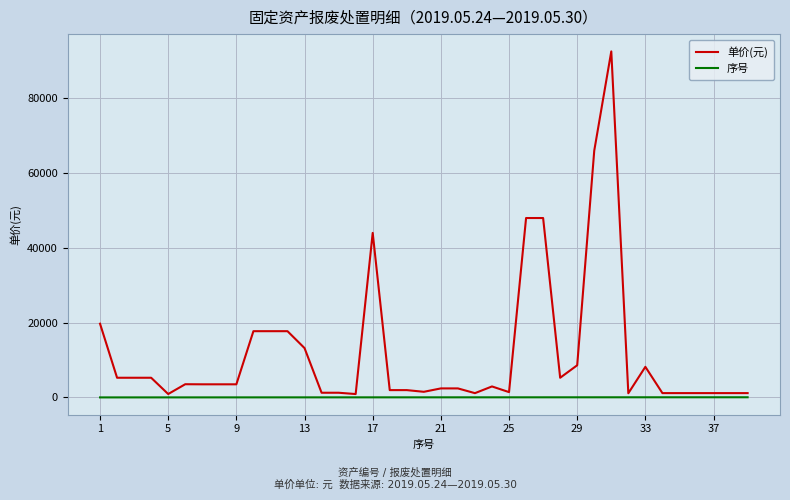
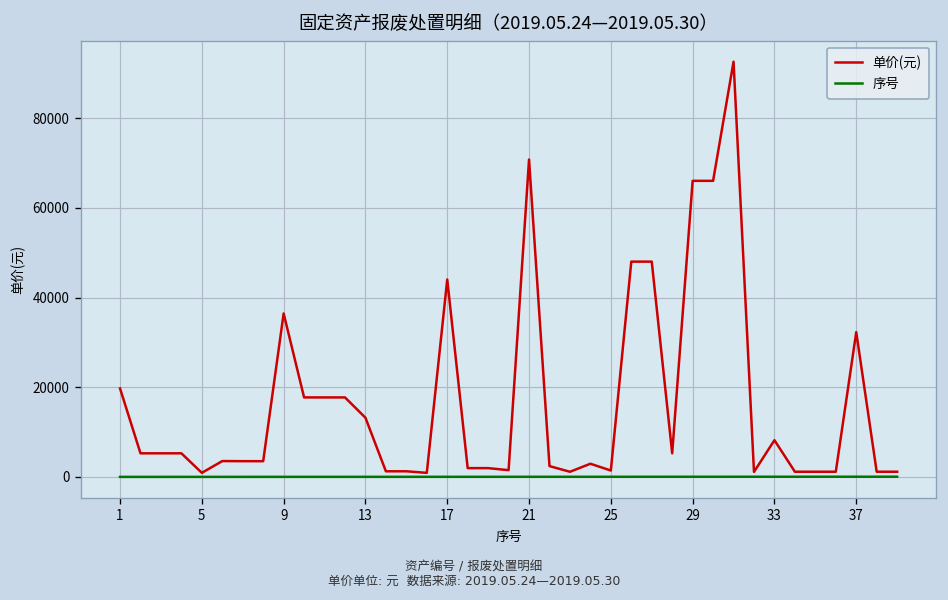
单价(元), 9: 4000 -> 36000
单价(元), 21: 2000 -> 71000
单价(元), 29: 9000 -> 66000
单价(元), 37: 1000 -> 32000
